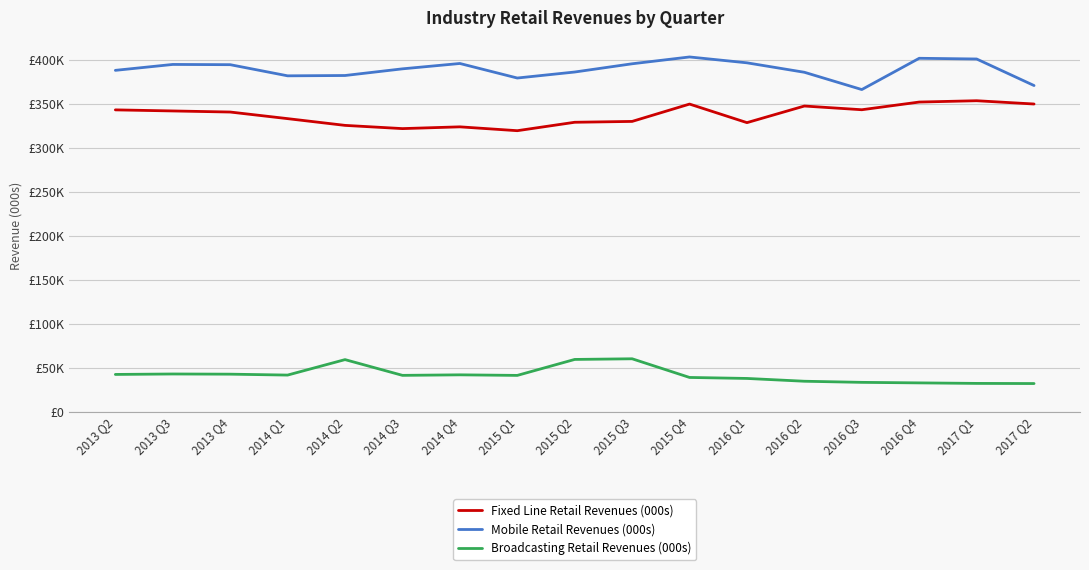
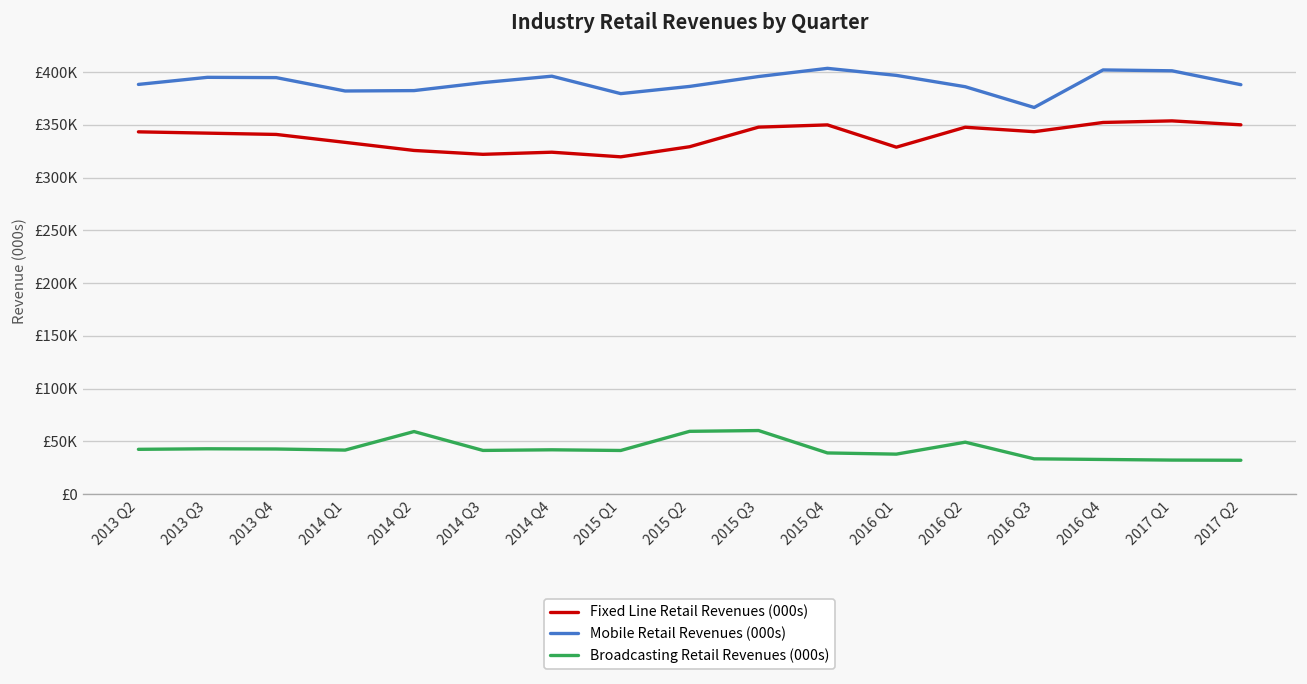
Fixed Line Retail Revenues (000s), 2015 Q3: £330000 -> £350000
Broadcasting Retail Revenues (000s), 2016 Q2: £30000 -> £50000
Mobile Retail Revenues (000s), 2017 Q2: £370000 -> £390000
